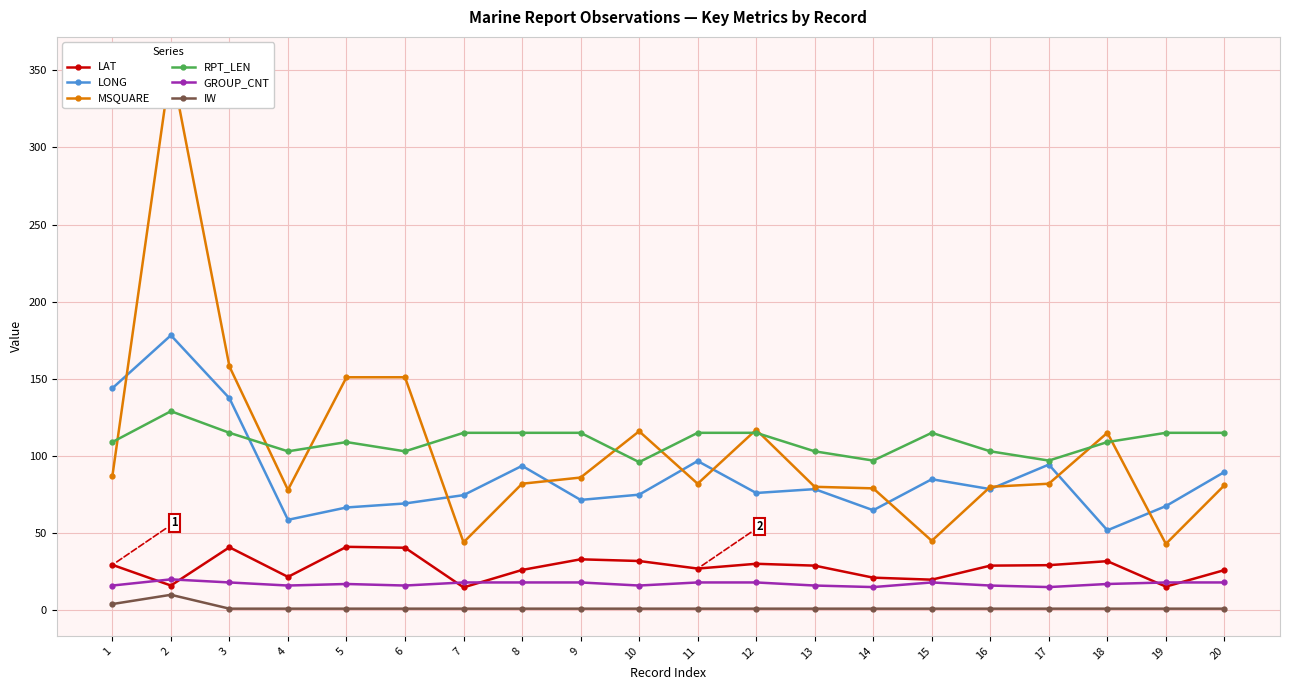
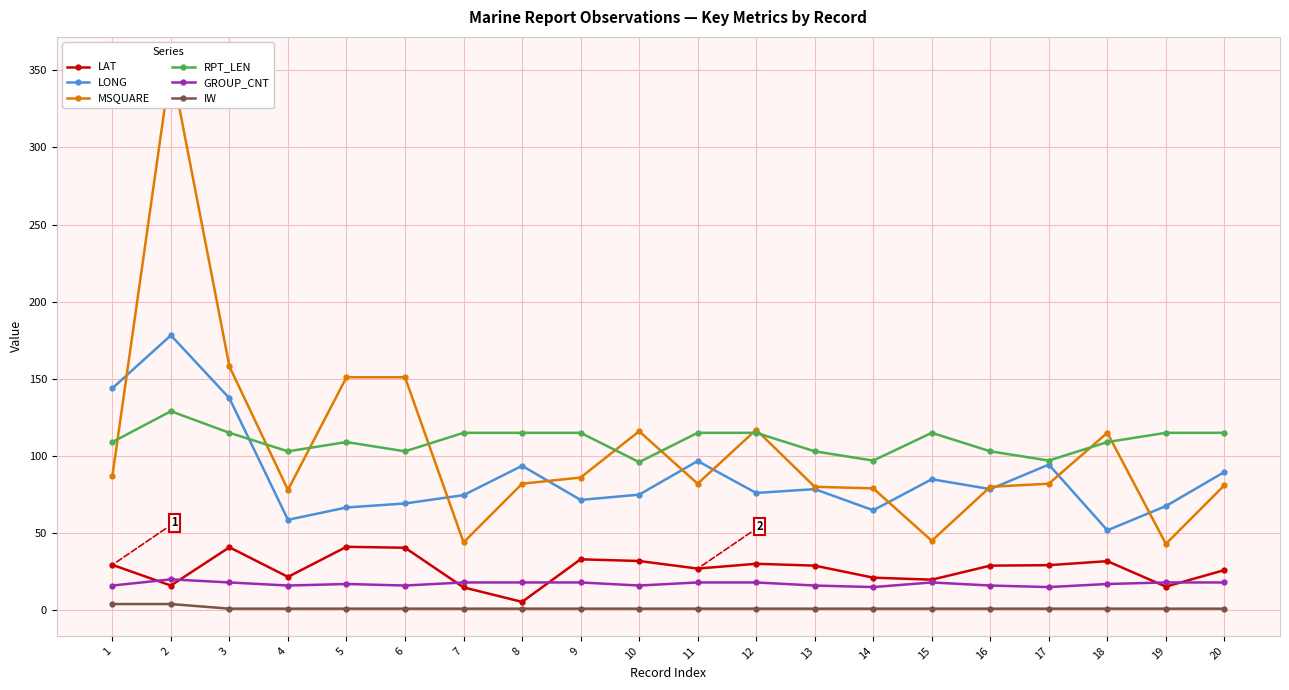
IW, 2: 10 -> 4
LAT, 8: 26 -> 5
